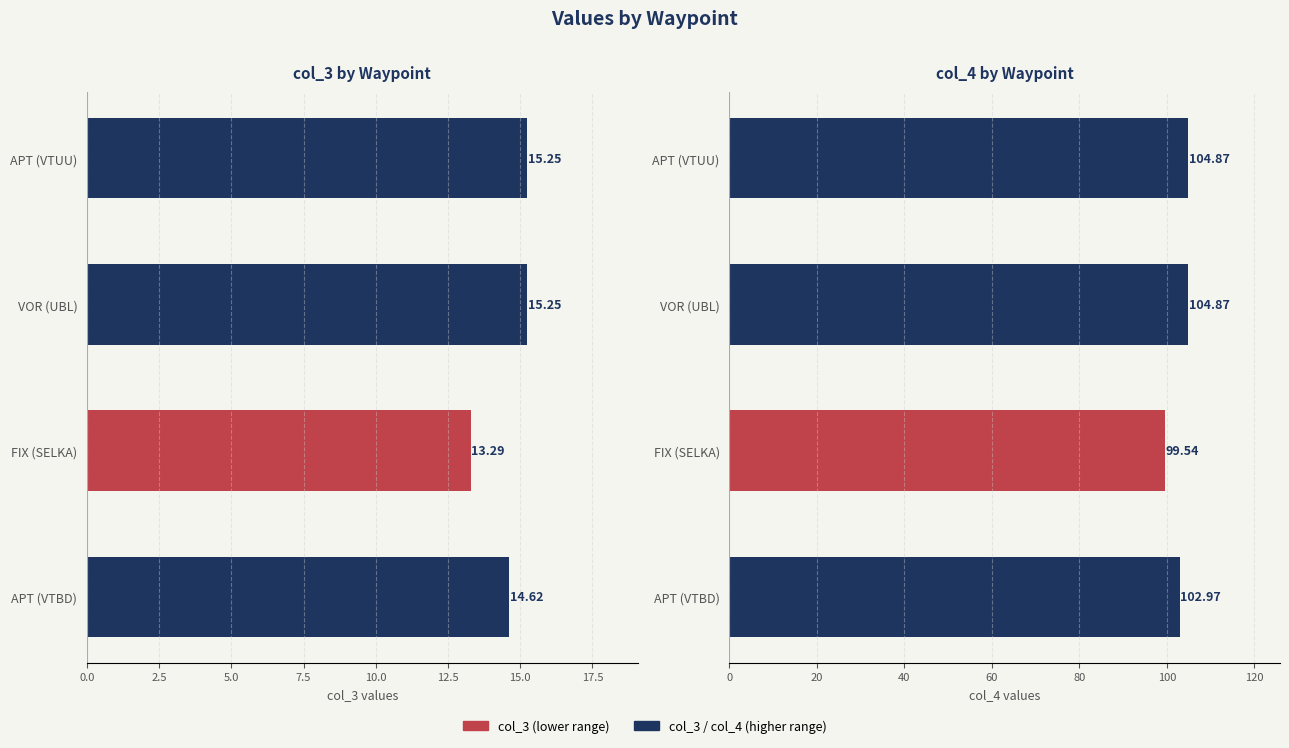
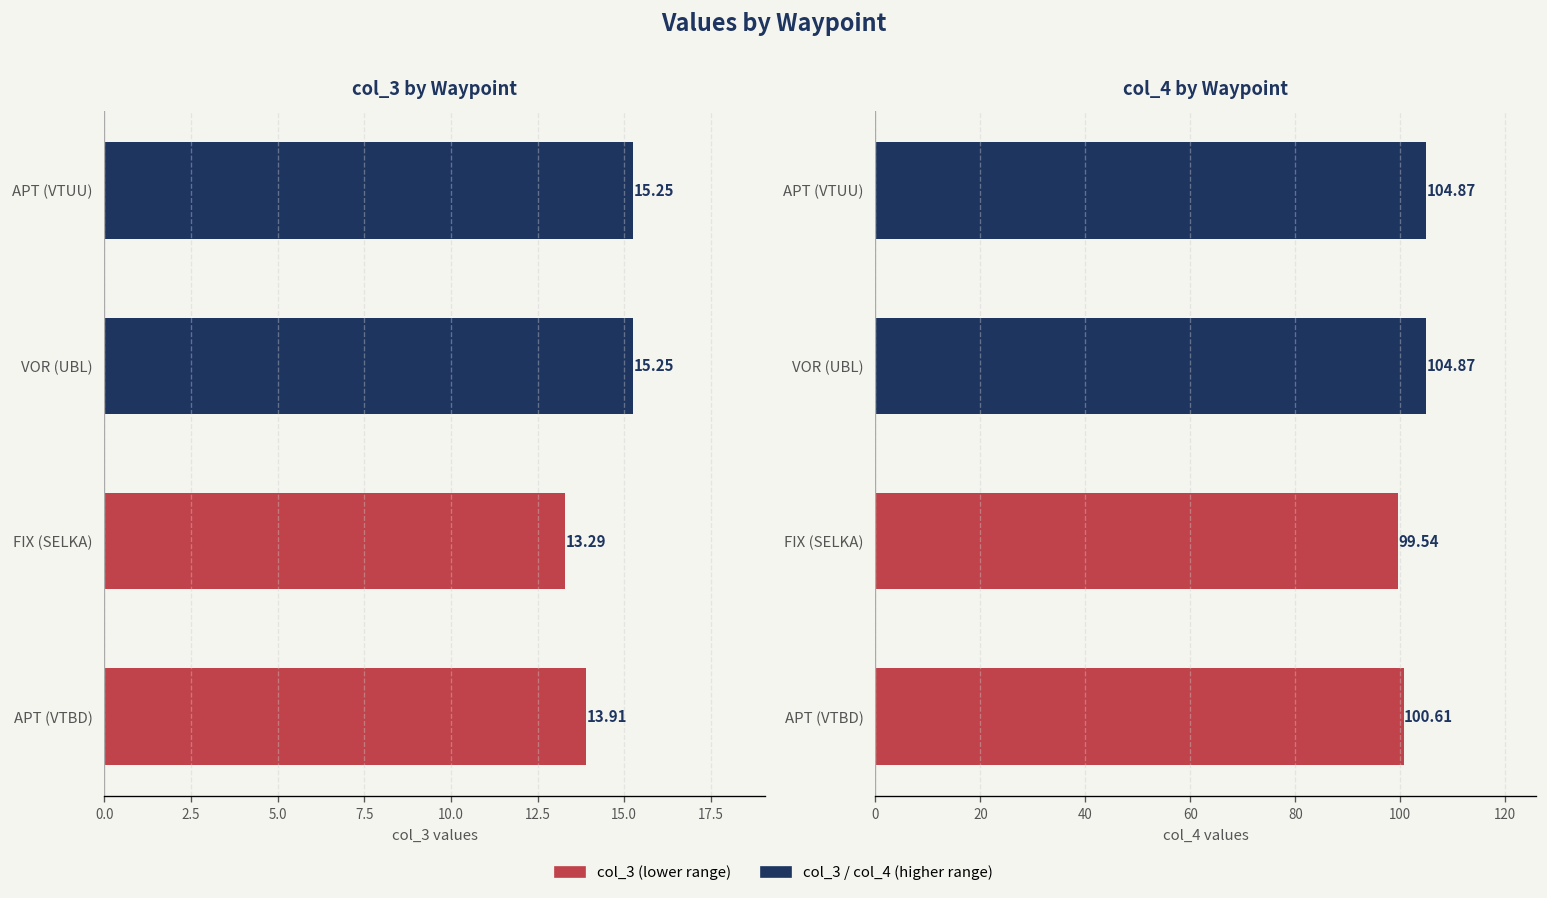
col_3 by Waypoint, APT (VTBD): 14.62 -> 13.91
col_4 by Waypoint, APT (VTBD): 102.97 -> 100.61
